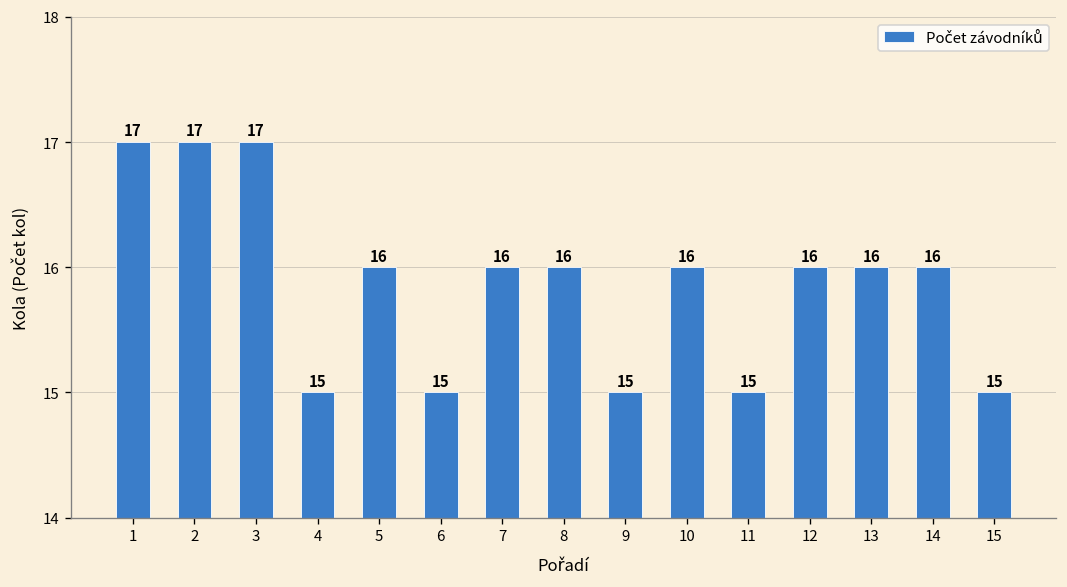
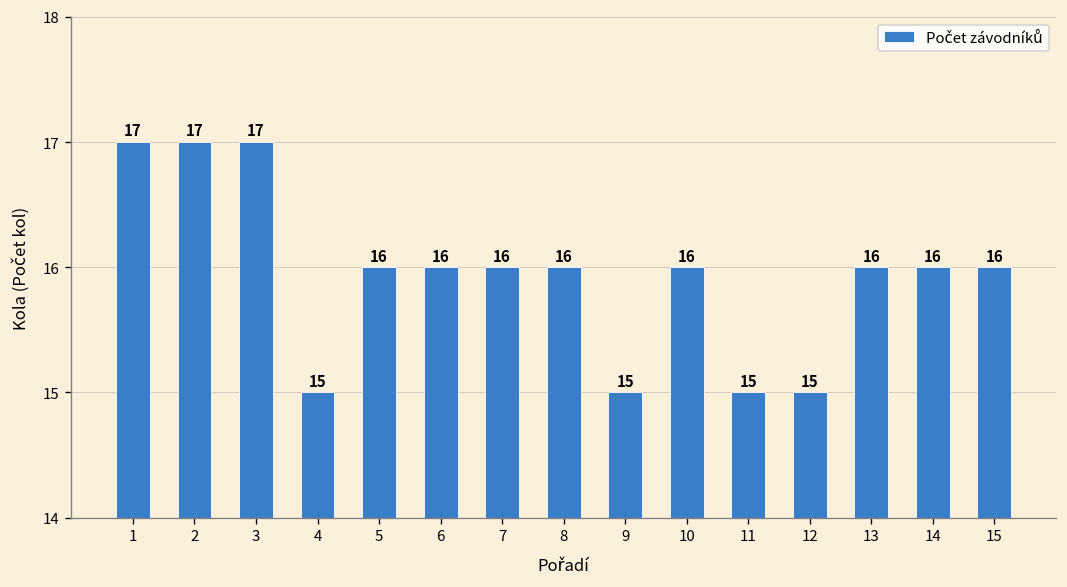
6: 15 -> 16
12: 16 -> 15
15: 15 -> 16
